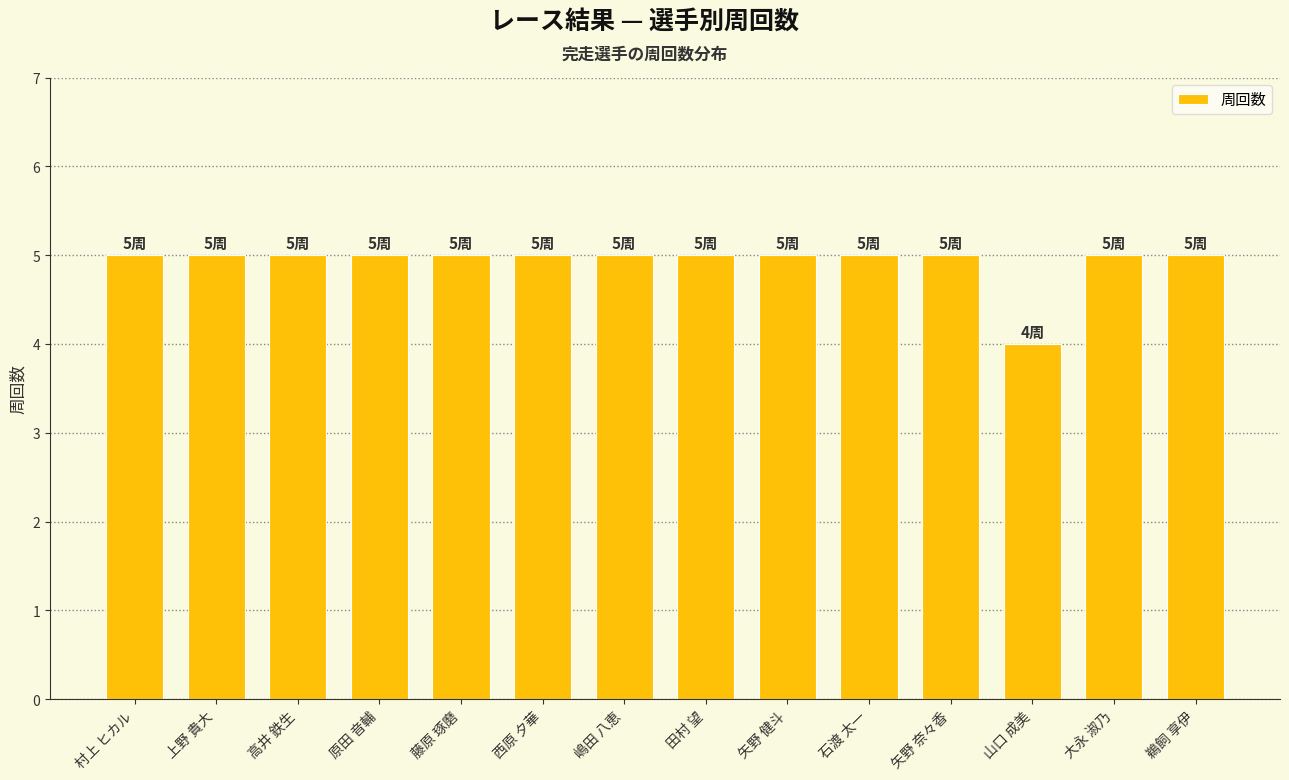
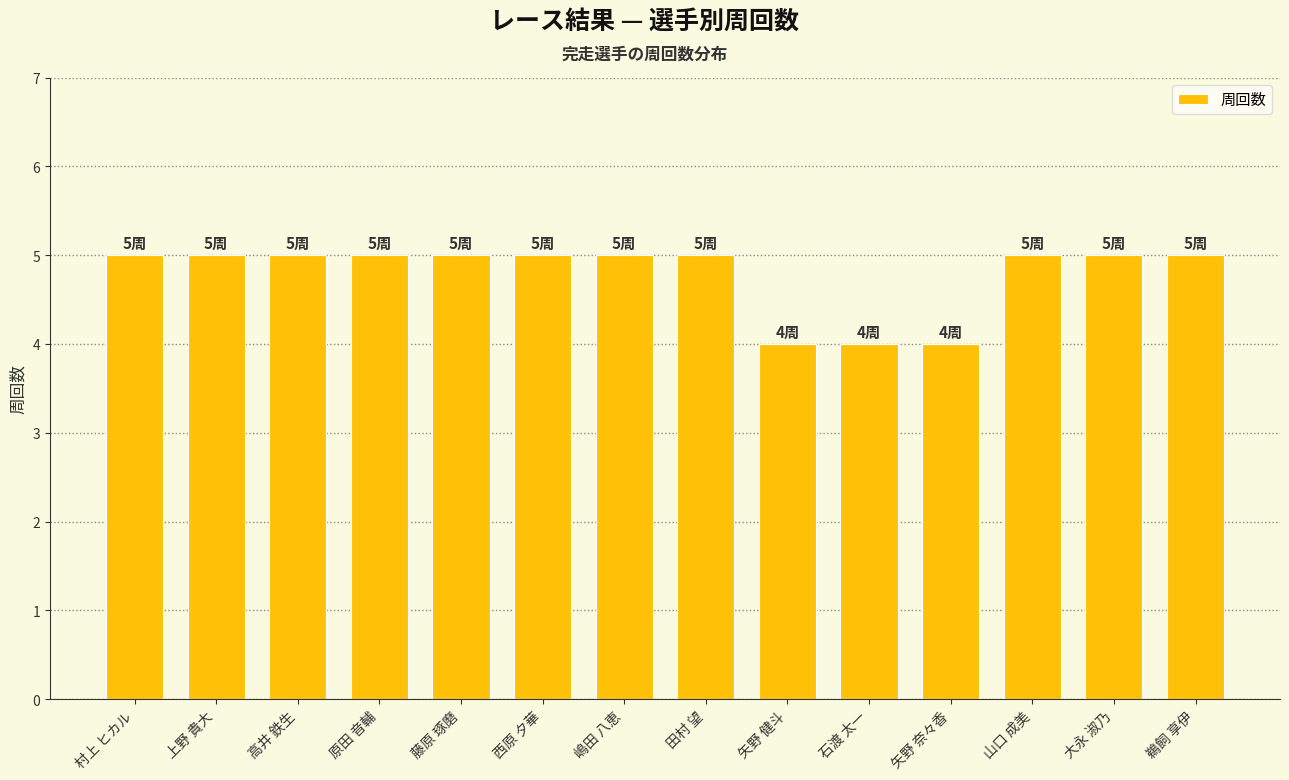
矢野 健斗: 5周 -> 4周
石渡 太一: 5周 -> 4周
矢野 奈々香: 5周 -> 4周
山口 成美: 4周 -> 5周
